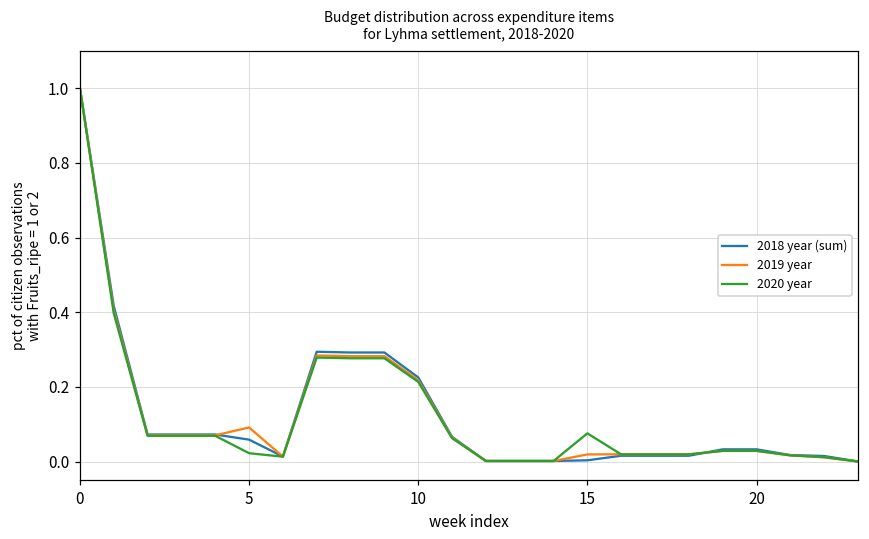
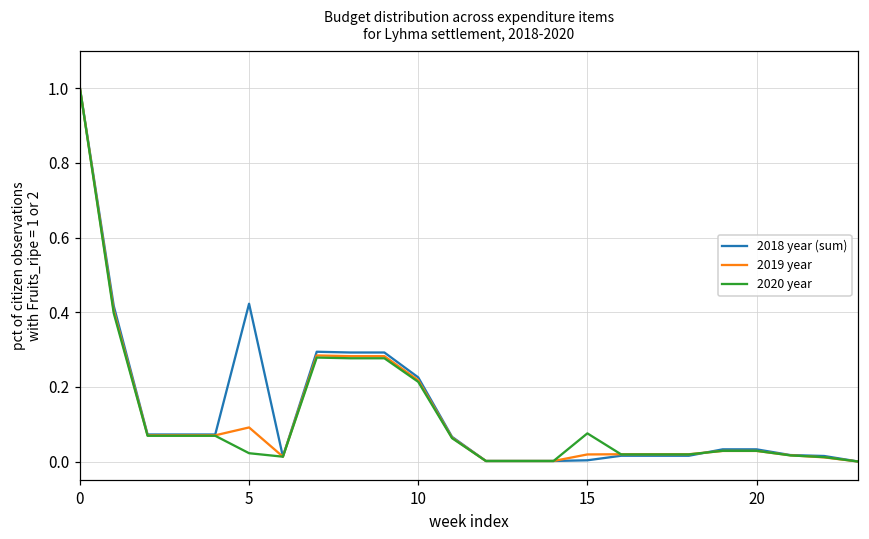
2018 year (sum), 5: 0.06 -> 0.42
